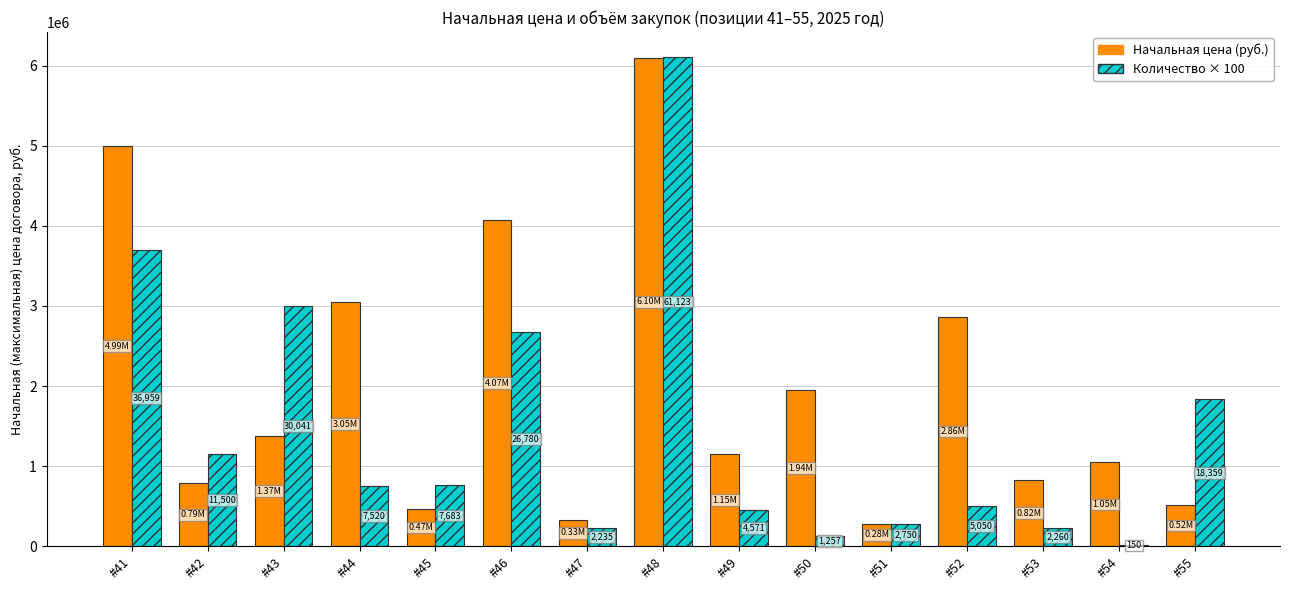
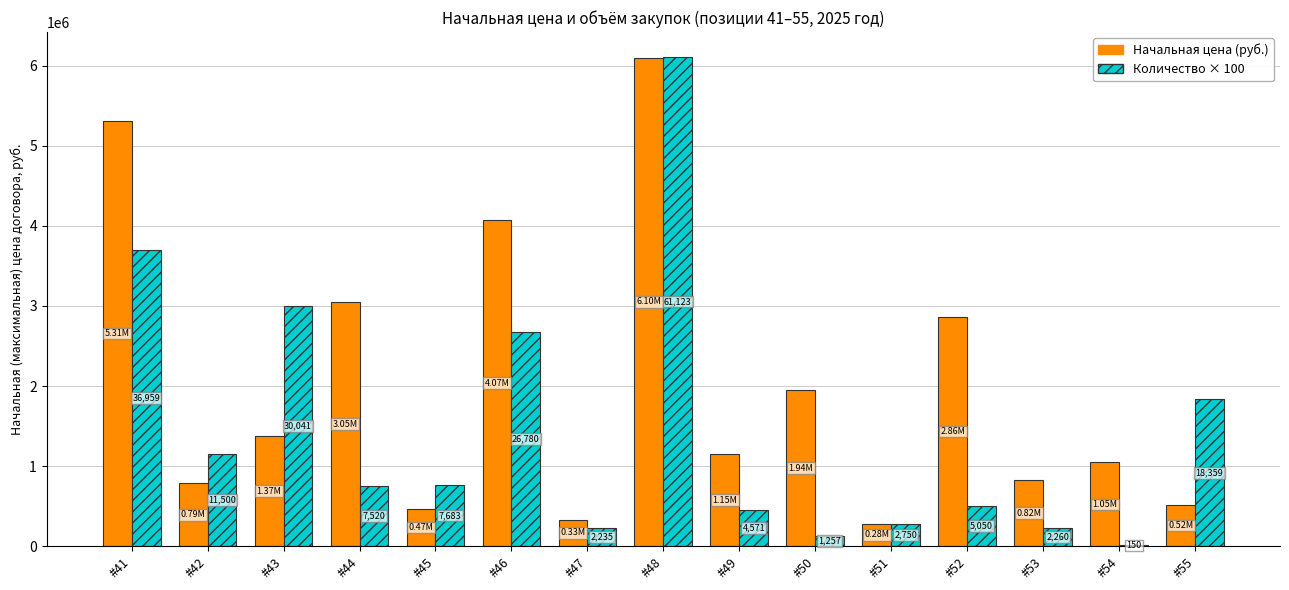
Начальная цена (руб.), #41: 4.99M -> 5.31M
